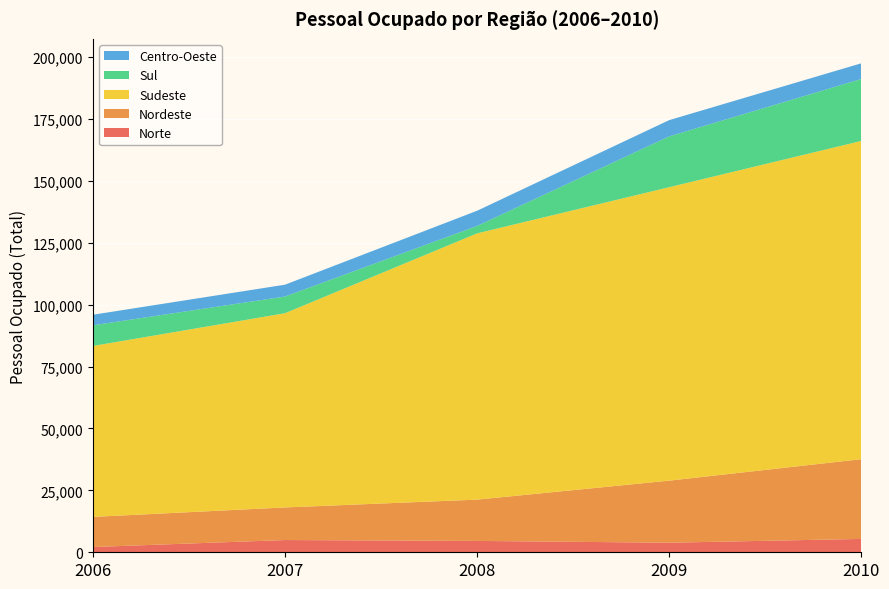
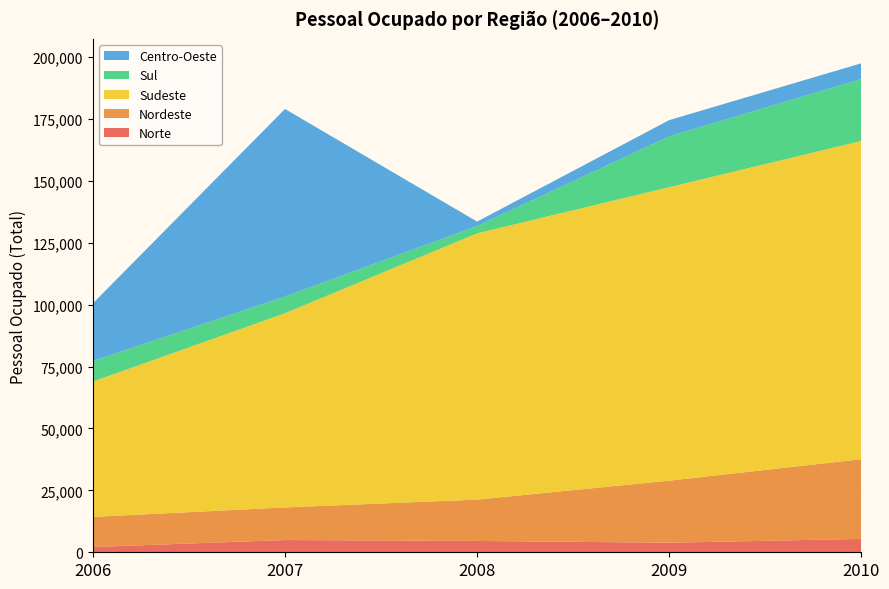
Sudeste, 2006: 69,000 -> 55,000
Centro-Oeste, 2006: 4,000 -> 23,000
Centro-Oeste, 2007: 5,000 -> 76,000
Centro-Oeste, 2008: 6,000 -> 2,000
